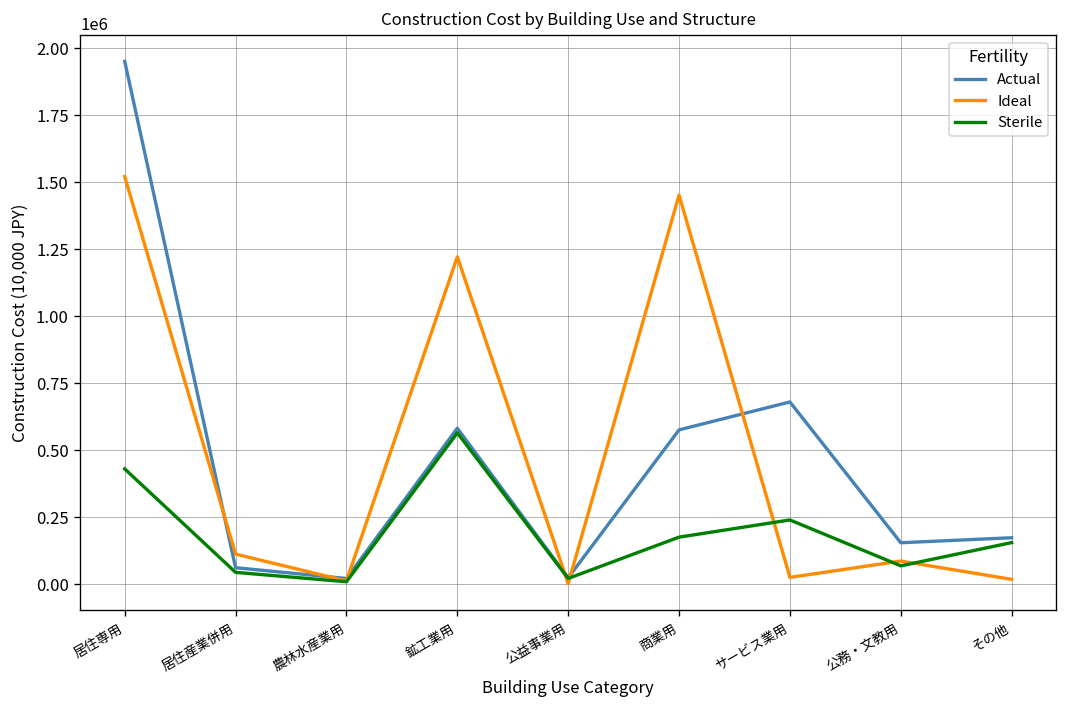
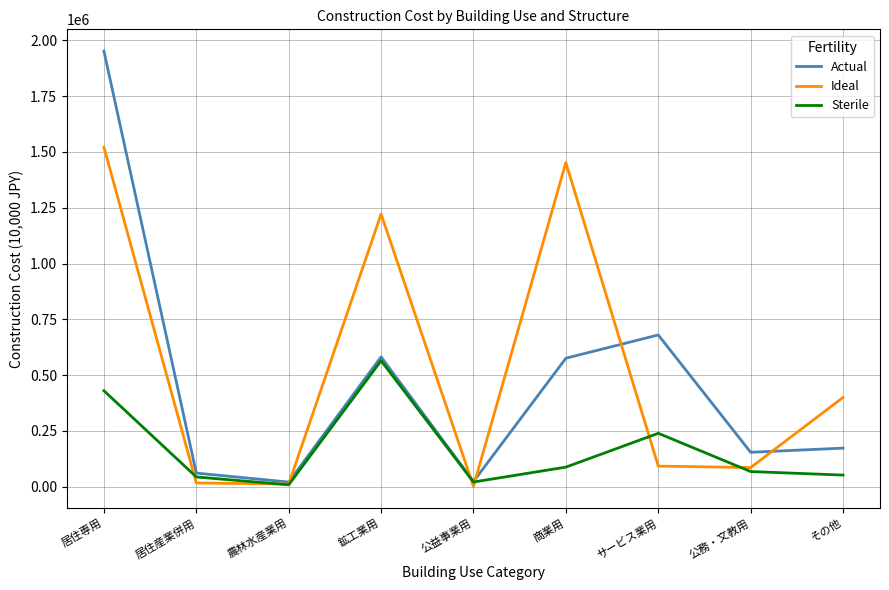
Ideal, 居住産業併用: 110000 -> 20000
Sterile, 商業用: 180000 -> 90000
Ideal, サービス業用: 30000 -> 90000
Ideal, その他: 20000 -> 400000
Sterile, その他: 160000 -> 50000
